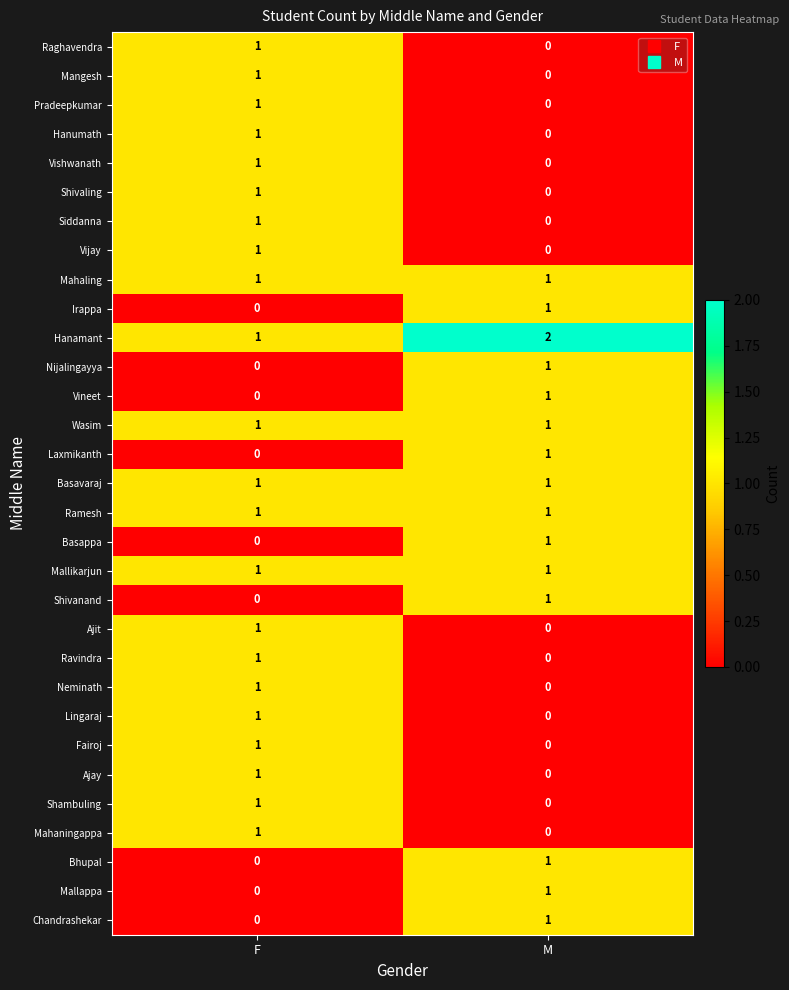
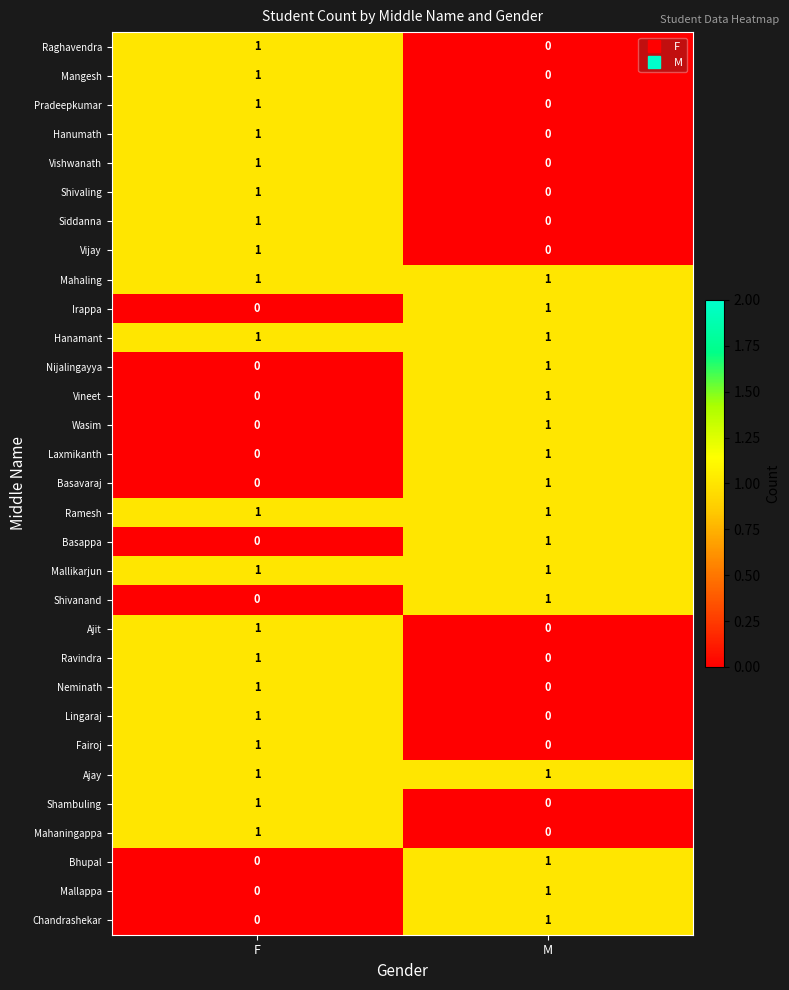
Hanamant, M: 2 -> 1
Wasim, F: 1 -> 0
Basavaraj, F: 1 -> 0
Ajay, M: 0 -> 1
